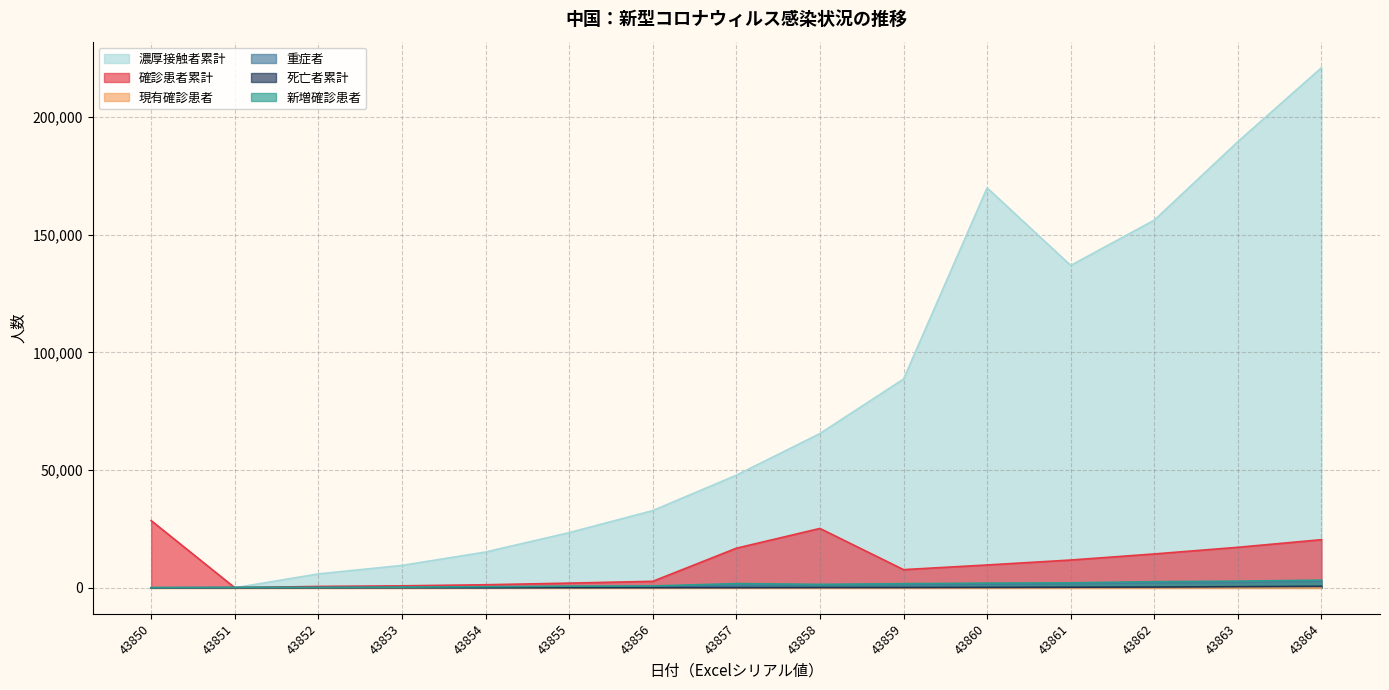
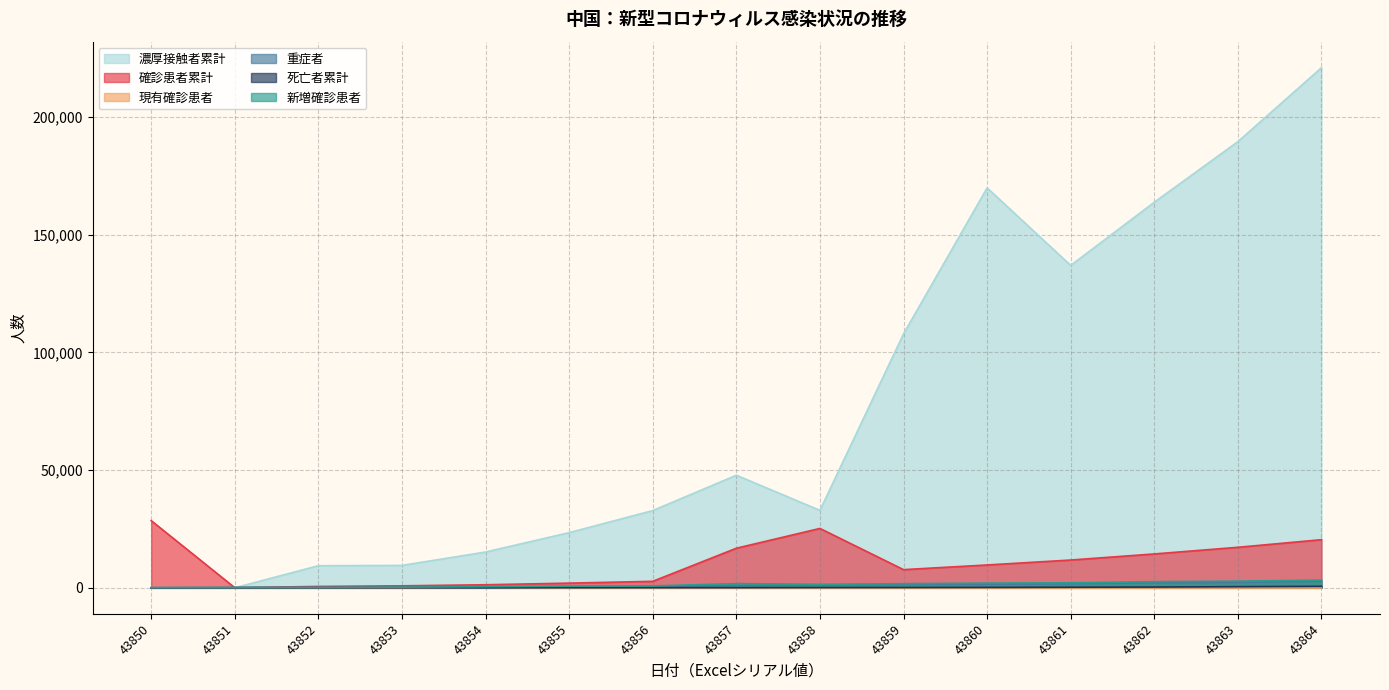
濃厚接触者累計, 43852: 6,000 -> 9,000
濃厚接触者累計, 43858: 66,000 -> 33,000
濃厚接触者累計, 43859: 89,000 -> 108,000
濃厚接触者累計, 43862: 156,000 -> 164,000
